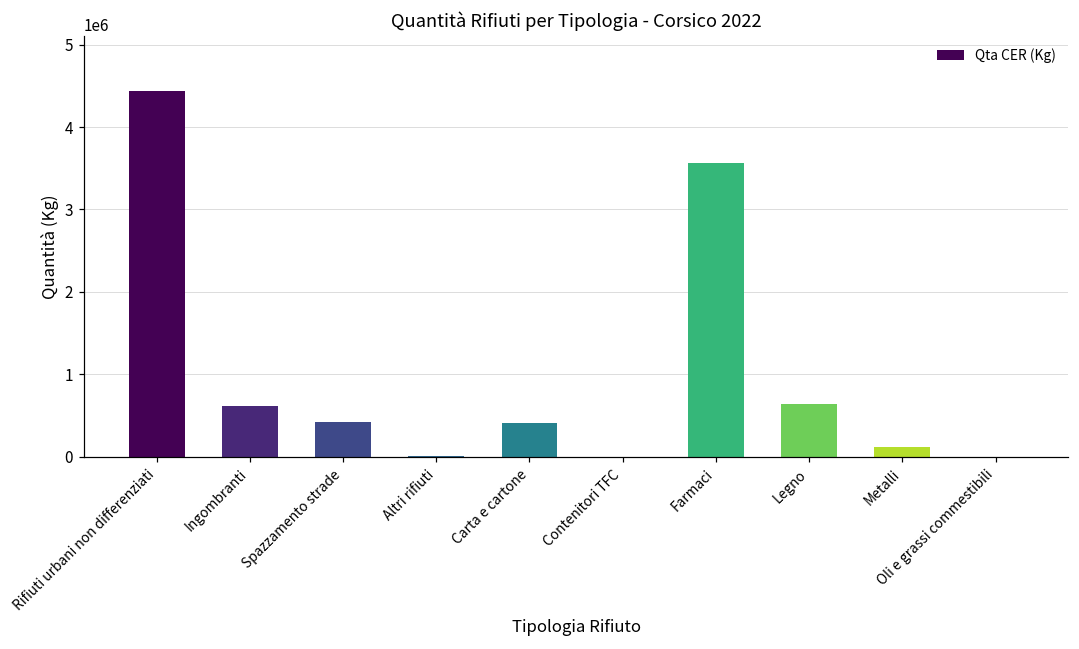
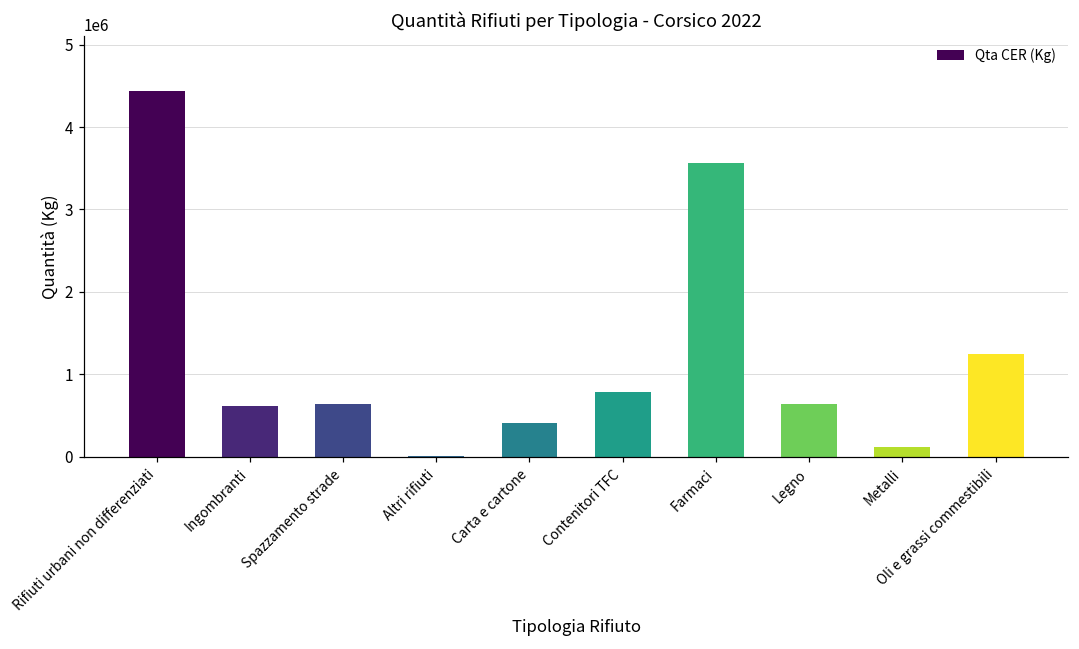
Spazzamento strade: 400000 -> 600000
Contenitori TFC: 0 -> 800000
Oli e grassi commestibili: 0 -> 1200000
